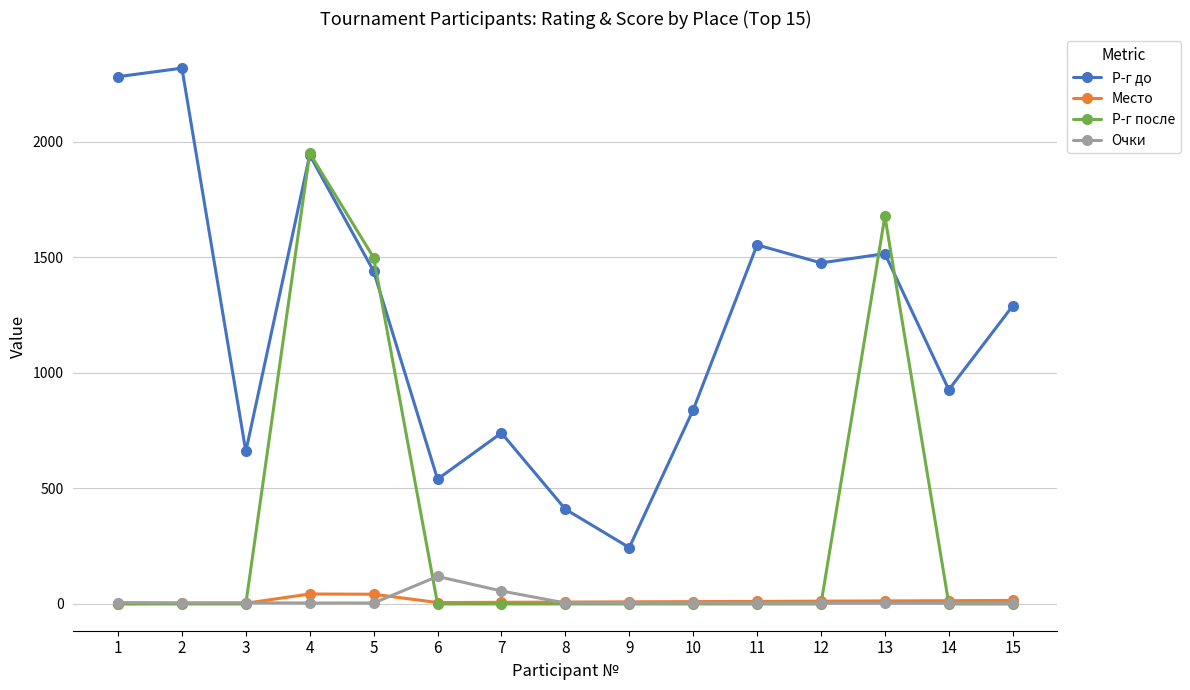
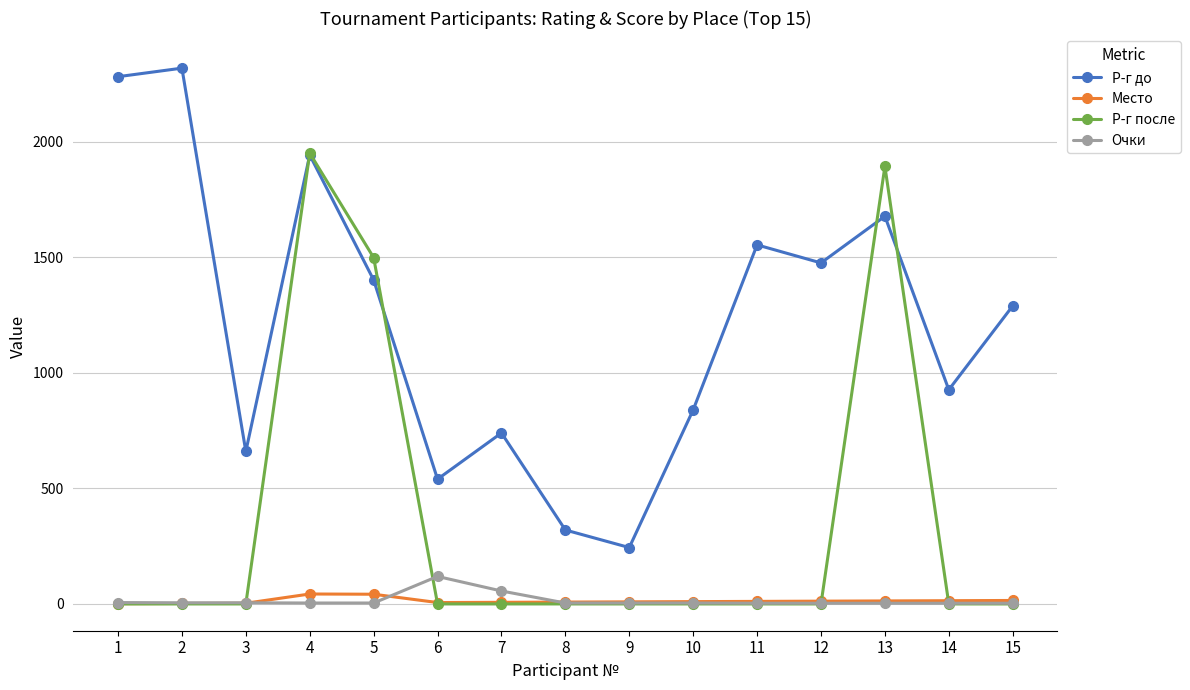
Р-г до, 5: 1440 -> 1400
Р-г до, 8: 410 -> 320
Р-г до, 13: 1520 -> 1680
Р-г после, 13: 1680 -> 1890
